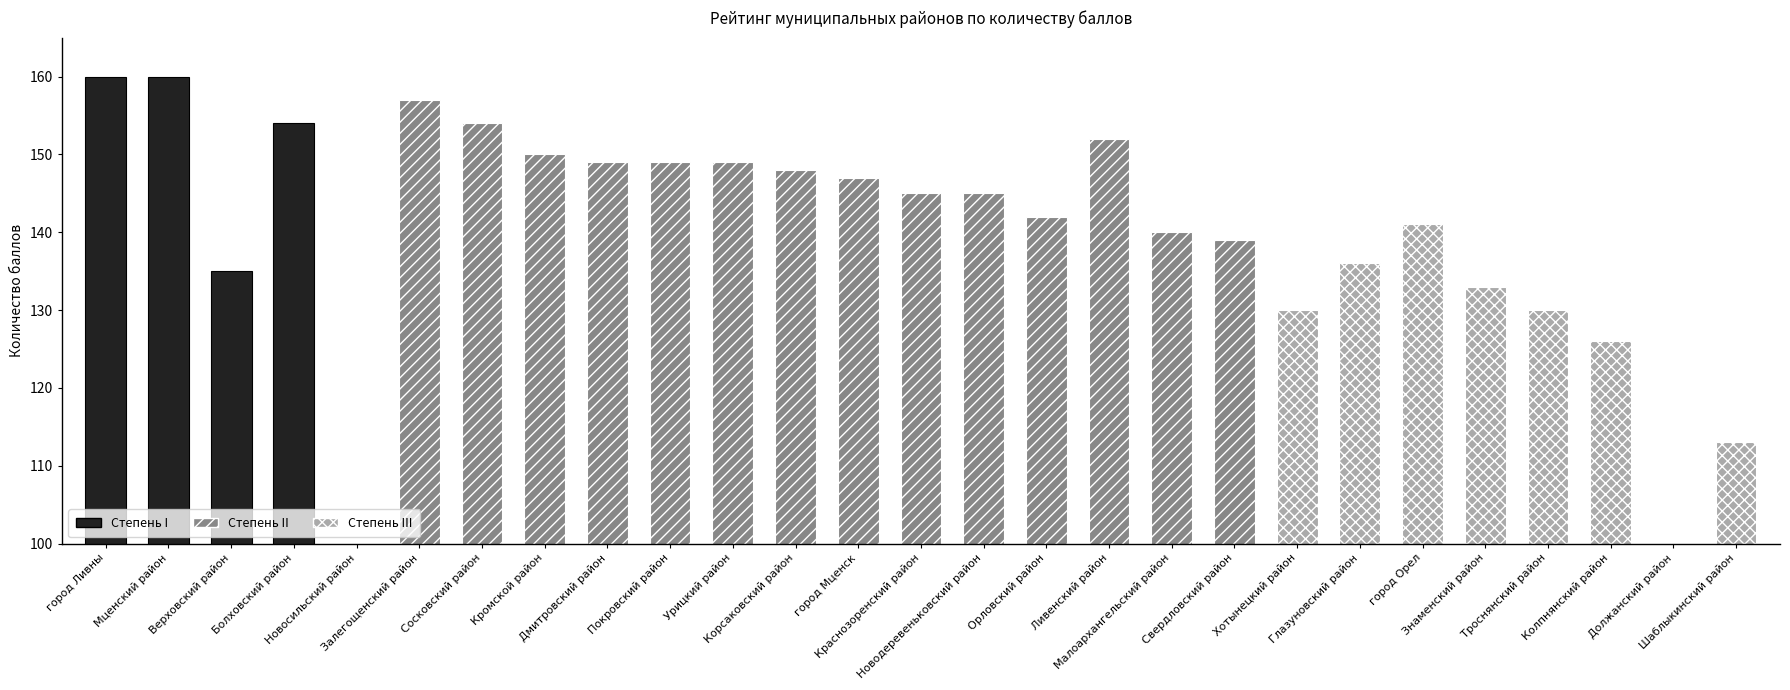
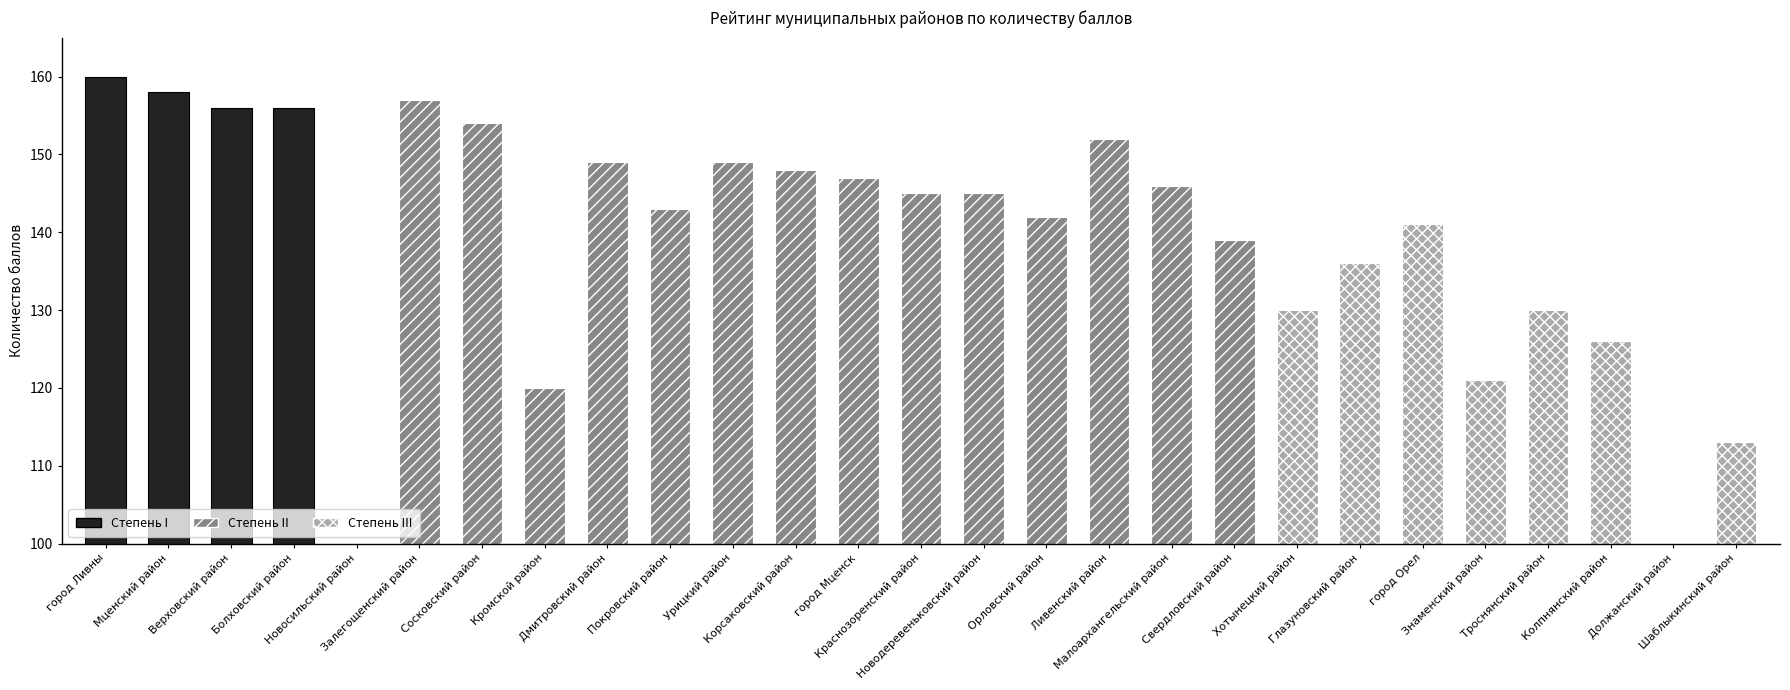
Мценский район: 160 -> 158
Верховский район: 135 -> 156
Болховский район: 154 -> 156
Кромской район: 150 -> 120
Покровский район: 149 -> 143
Малоархангельский район: 140 -> 146
Знаменский район: 133 -> 121
